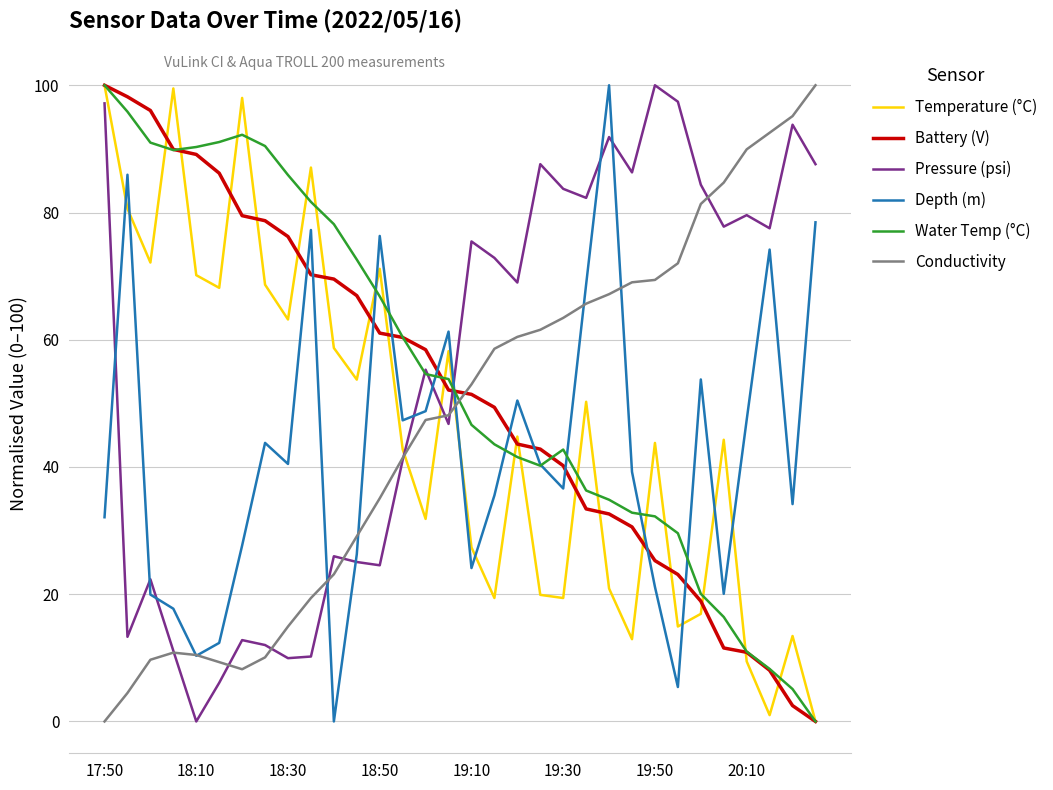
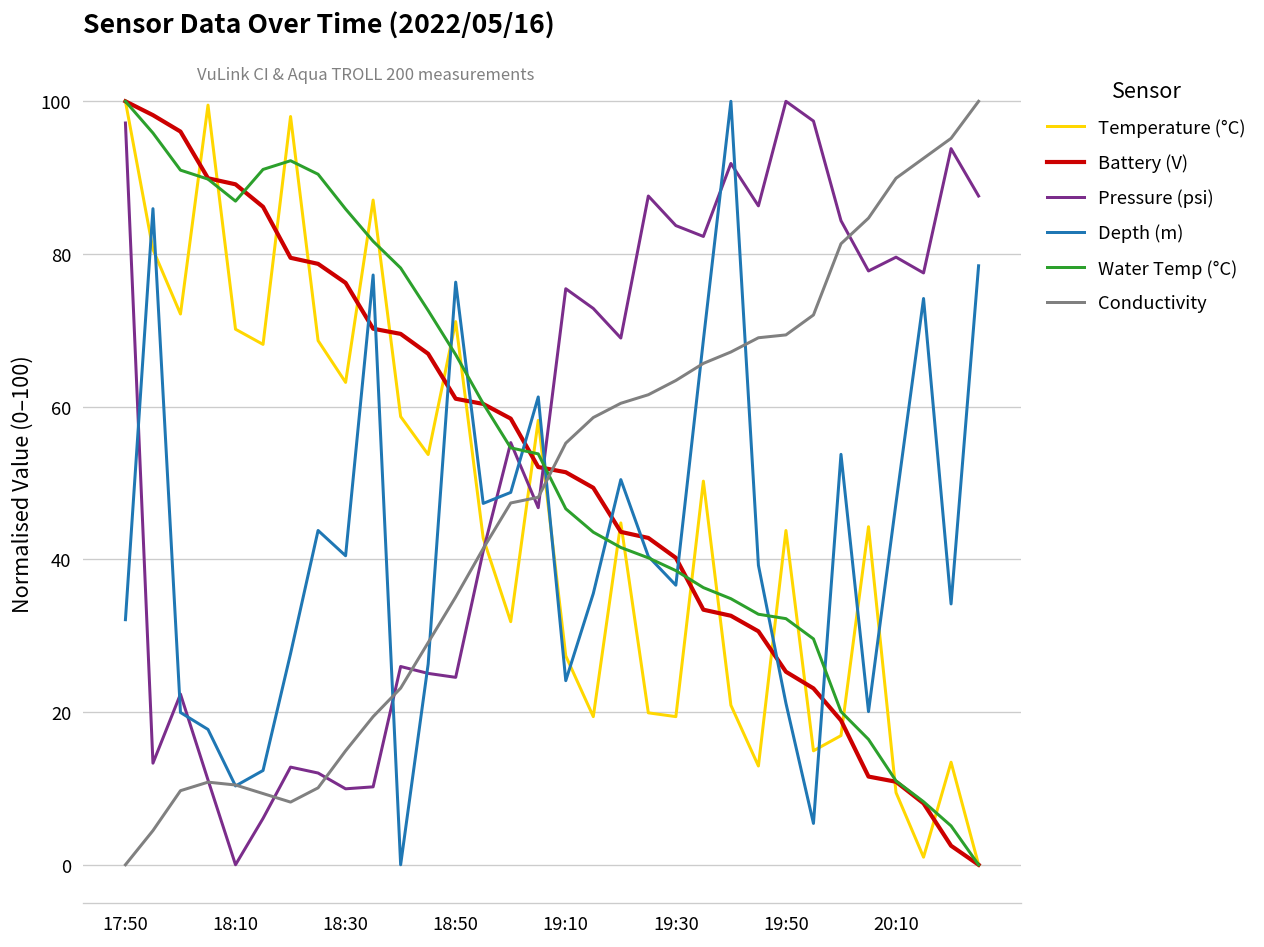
Water Temp (°C), 18:10: 90 -> 87
Conductivity, 19:10: 53 -> 55
Water Temp (°C), 19:30: 43 -> 39
